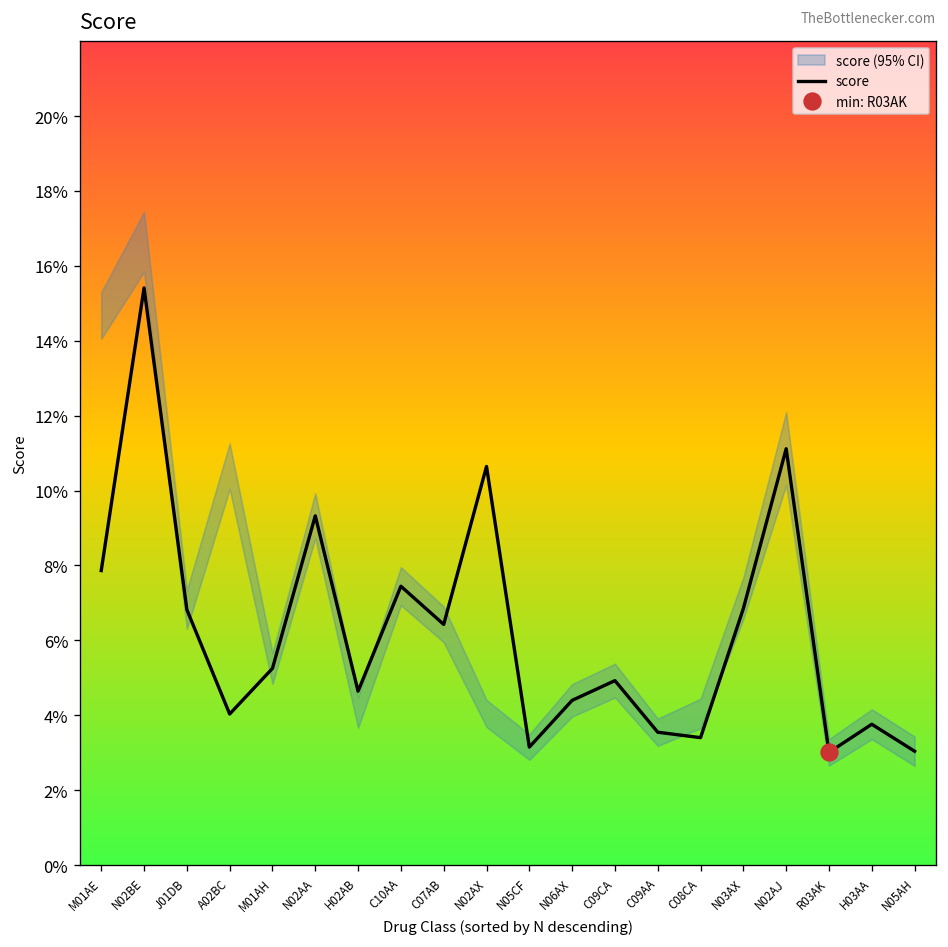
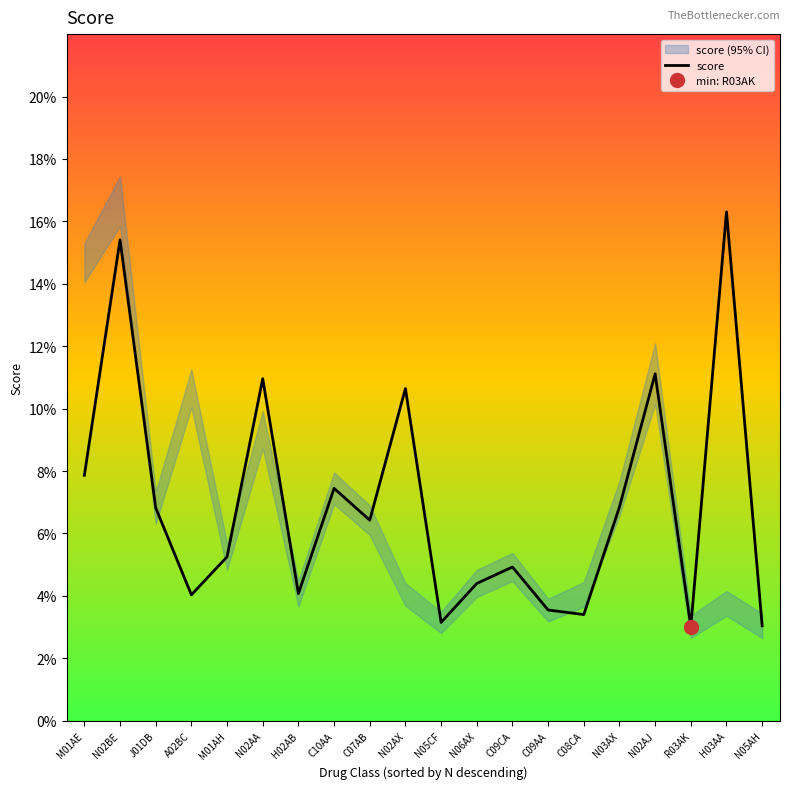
score, N02AA: 9.3% -> 11.0%
score, H02AB: 4.6% -> 4.1%
score, H03AA: 3.8% -> 16.3%
